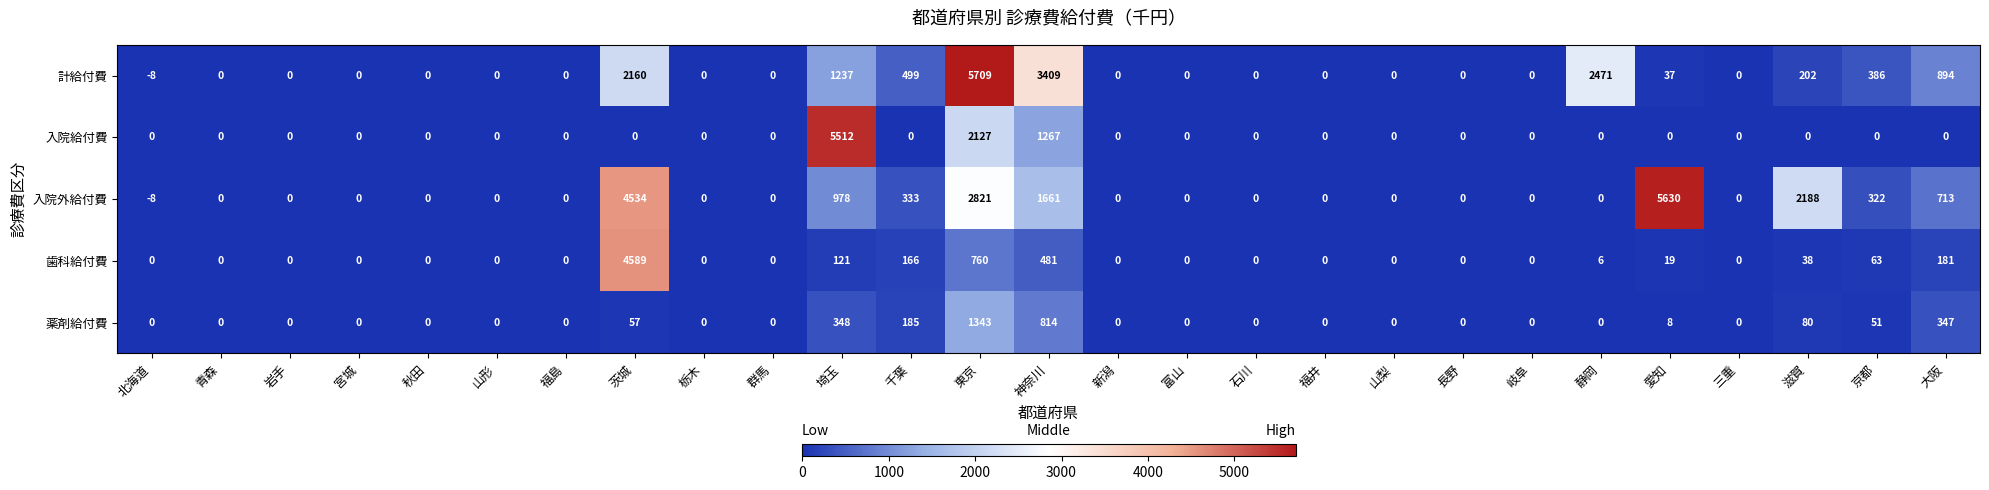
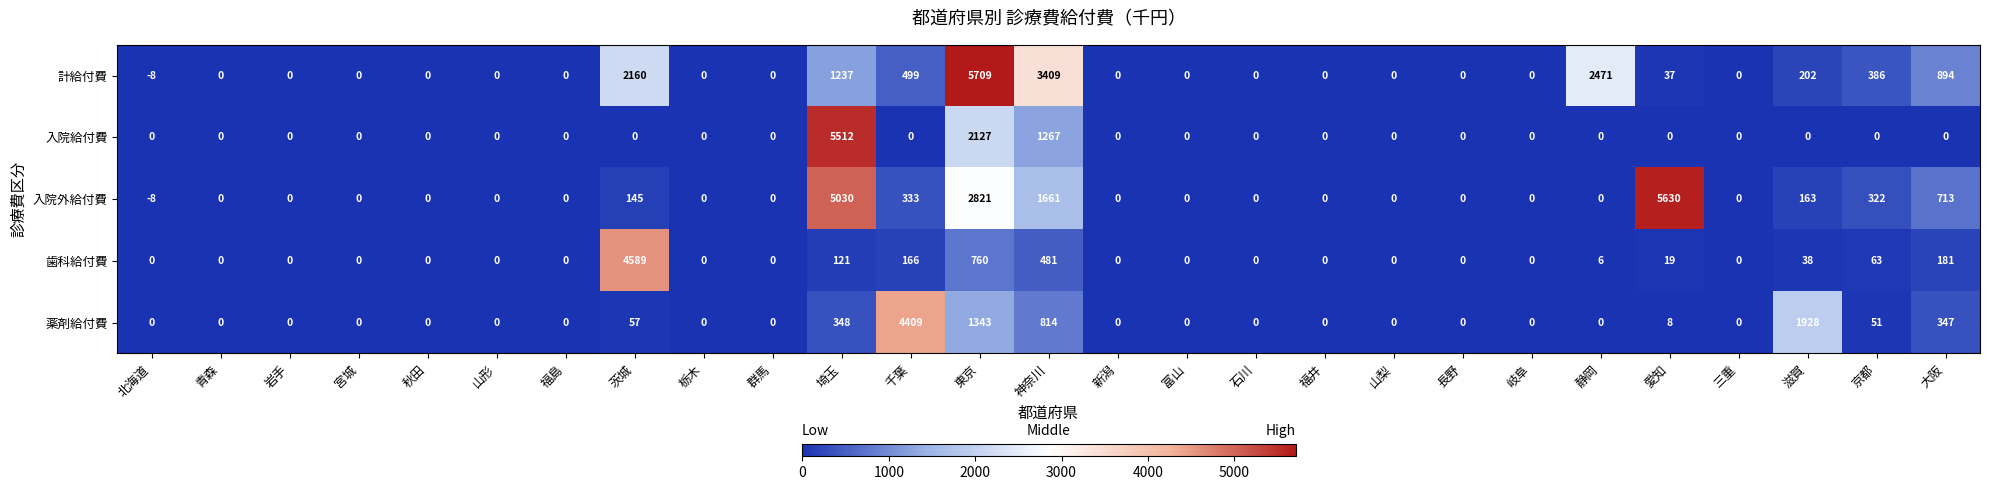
入院外給付費, 茨城: 4534 -> 145
入院外給付費, 埼玉: 978 -> 5030
入院外給付費, 滋賀: 2188 -> 163
薬剤給付費, 千葉: 185 -> 4409
薬剤給付費, 滋賀: 80 -> 1928
